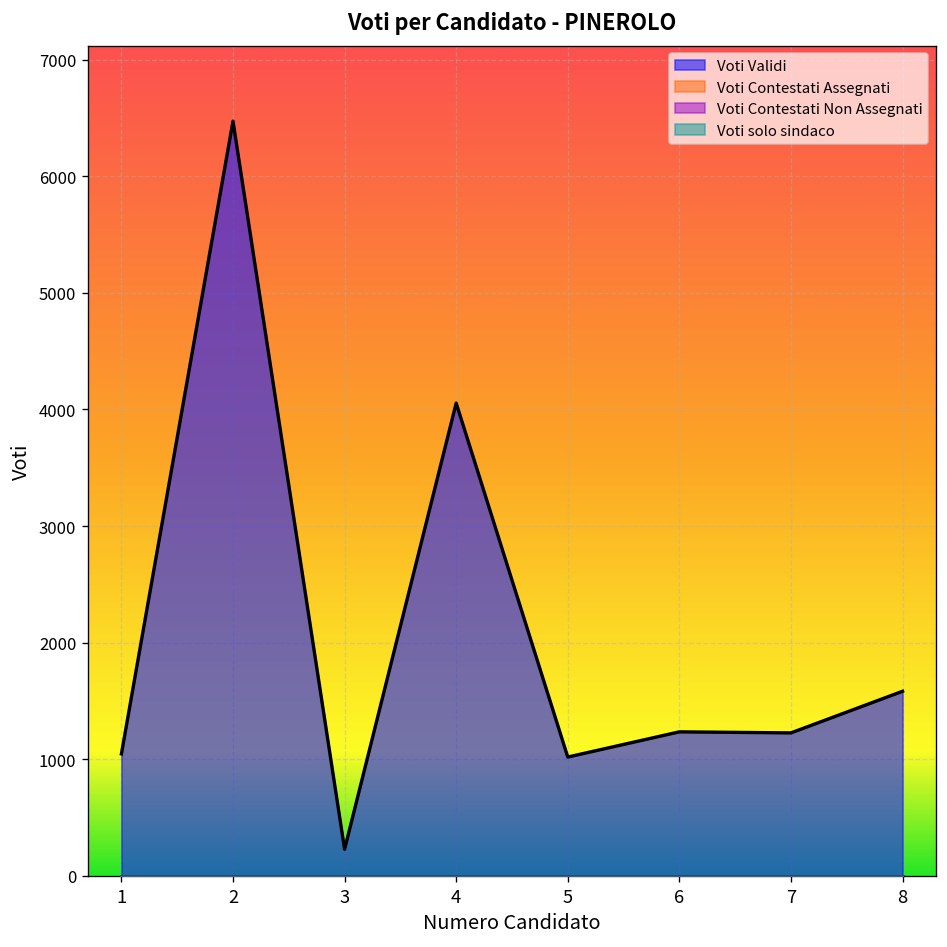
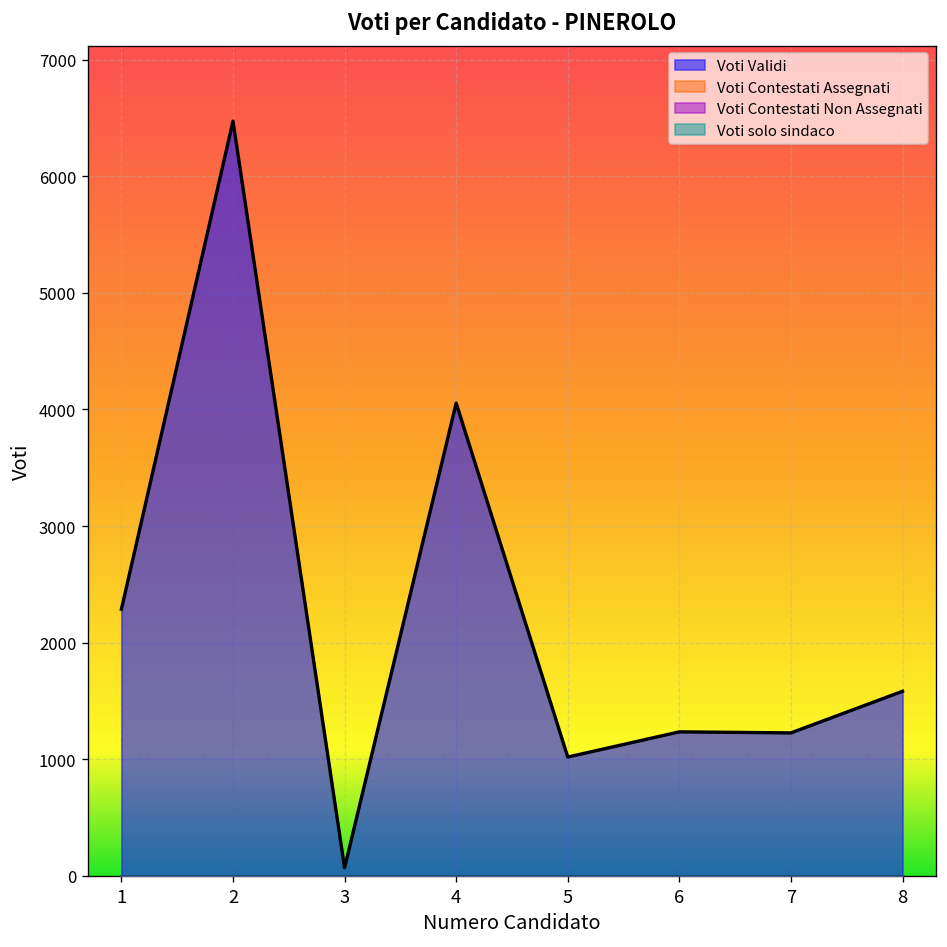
Voti Validi, 1: 1000 -> 2300
Voti Validi, 3: 200 -> 100
